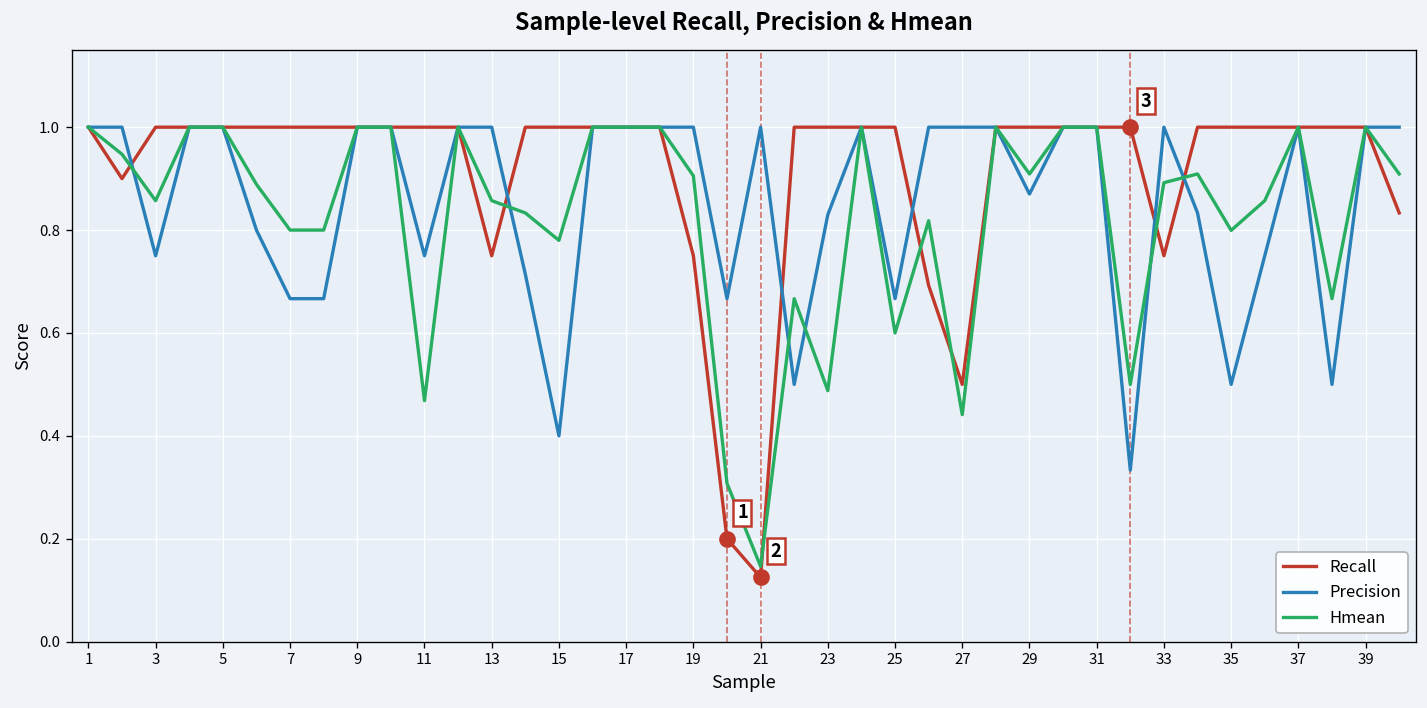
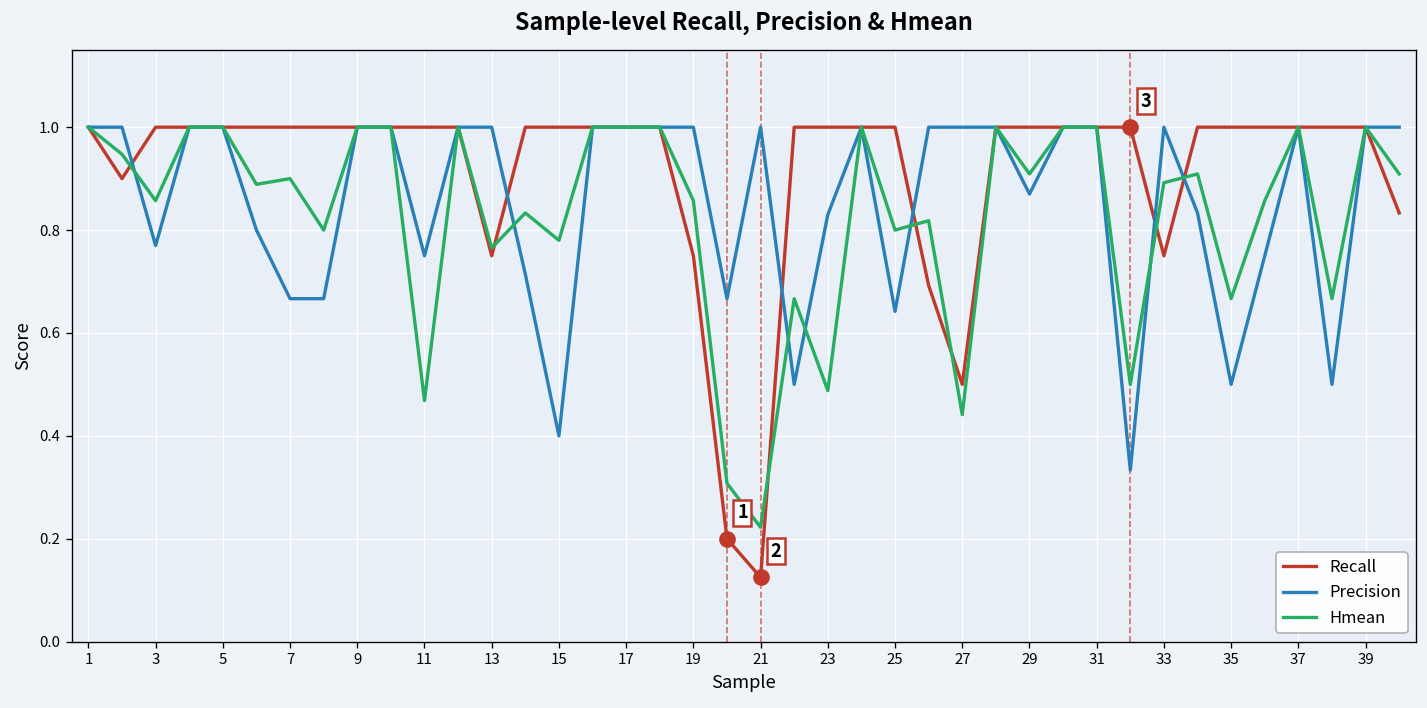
Precision, 3: 0.75 -> 0.77
Hmean, 7: 0.8 -> 0.9
Hmean, 13: 0.86 -> 0.77
Hmean, 19: 0.91 -> 0.86
Hmean, 21: 0.15 -> 0.22
Precision, 25: 0.67 -> 0.64
Hmean, 25: 0.6 -> 0.8
Hmean, 35: 0.80 -> 0.67
